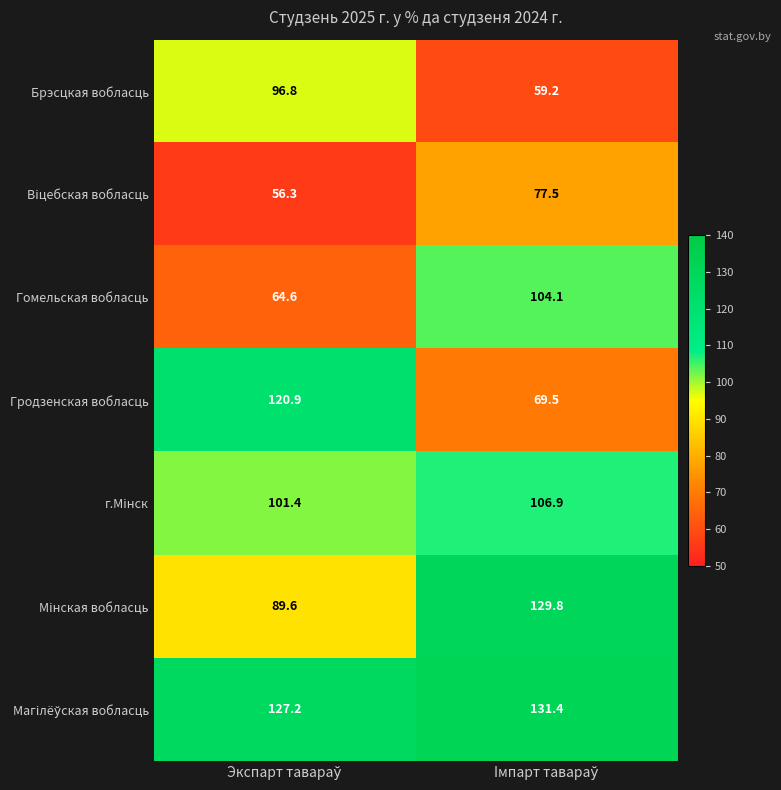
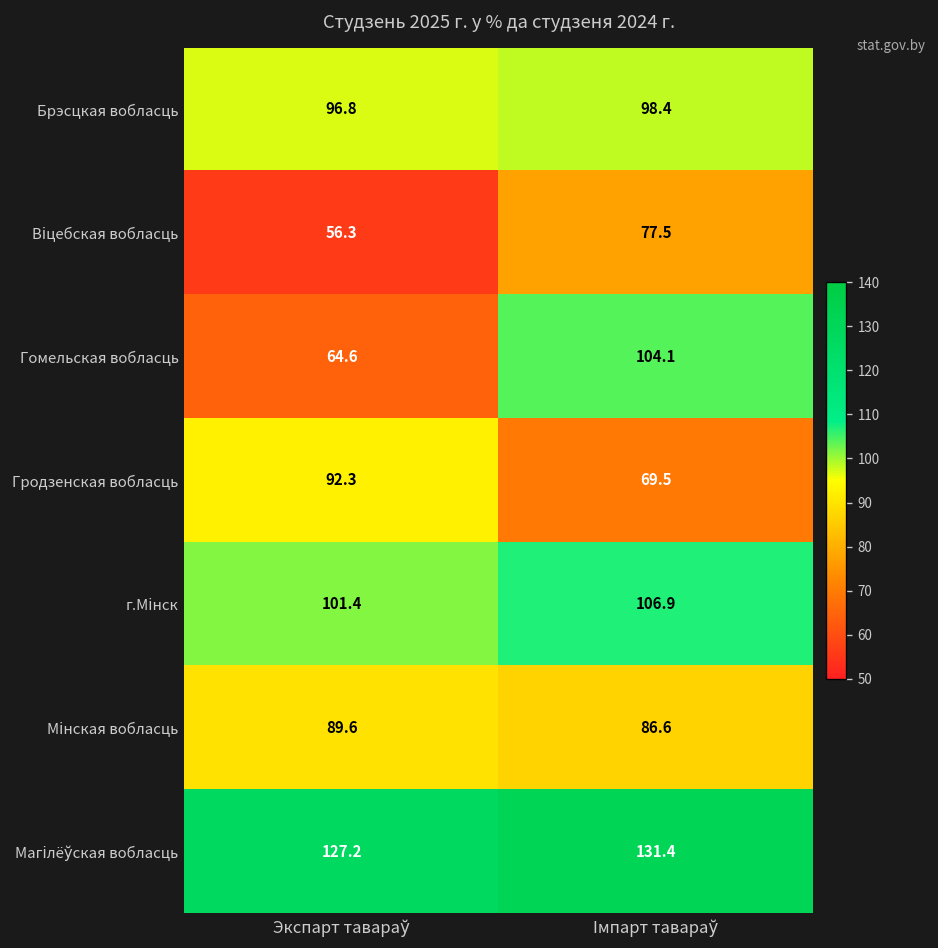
Брэсцкая вобласць, Iмпарт тавараў: 59.2 -> 98.4
Гродзенская вобласць, Экспарт тавараў: 120.9 -> 92.3
Мінская вобласць, Iмпарт тавараў: 129.8 -> 86.6
